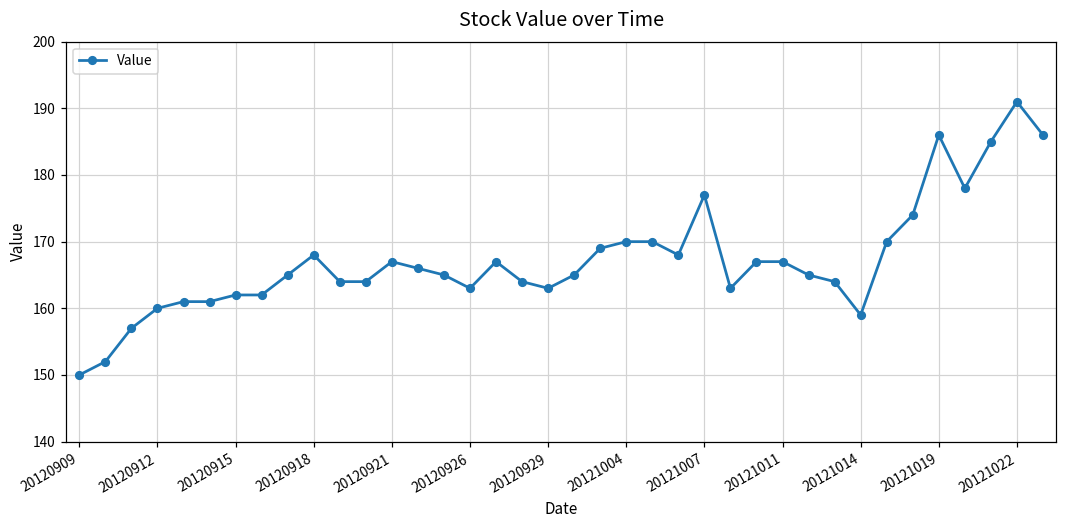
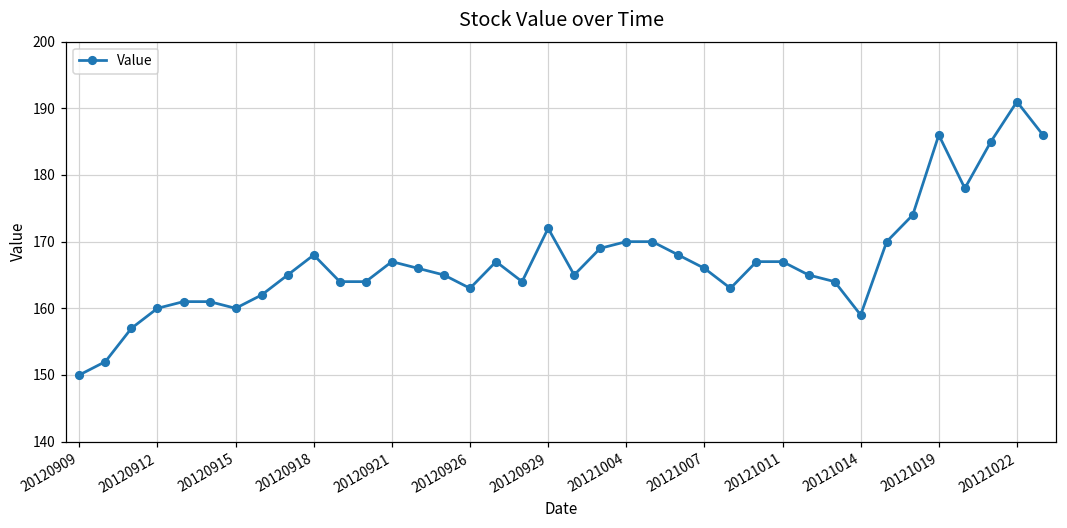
20120915: 162 -> 160
20120929: 163 -> 172
20121007: 177 -> 166
